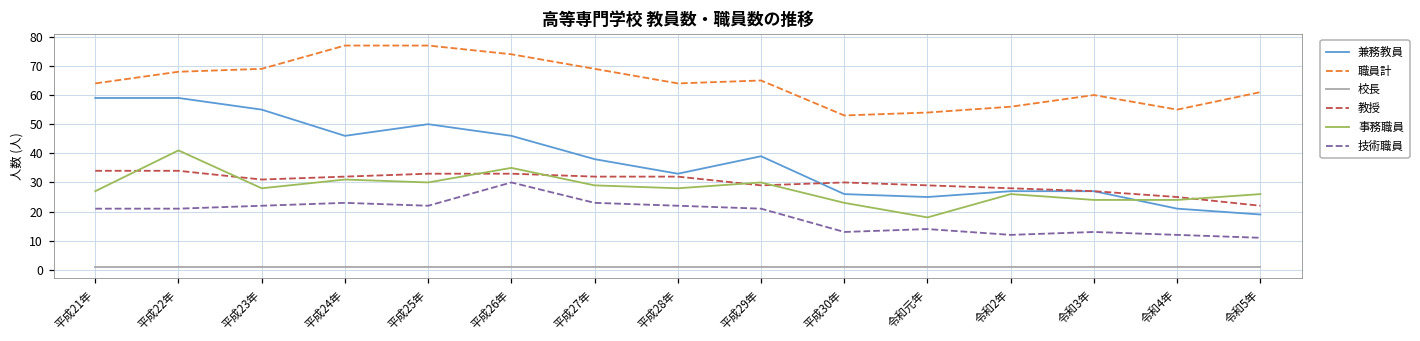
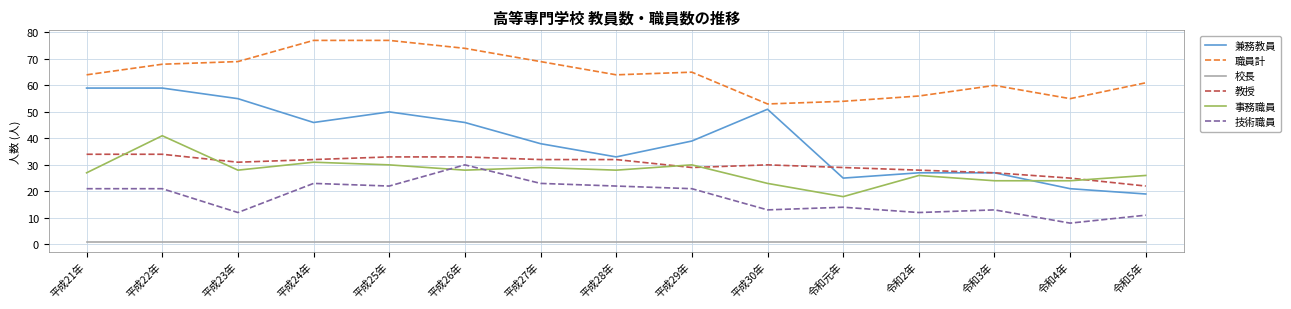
技術職員, 平成23年: 22 -> 12
事務職員, 平成26年: 35 -> 28
兼務教員, 平成30年: 26 -> 51
技術職員, 令和4年: 12 -> 8
